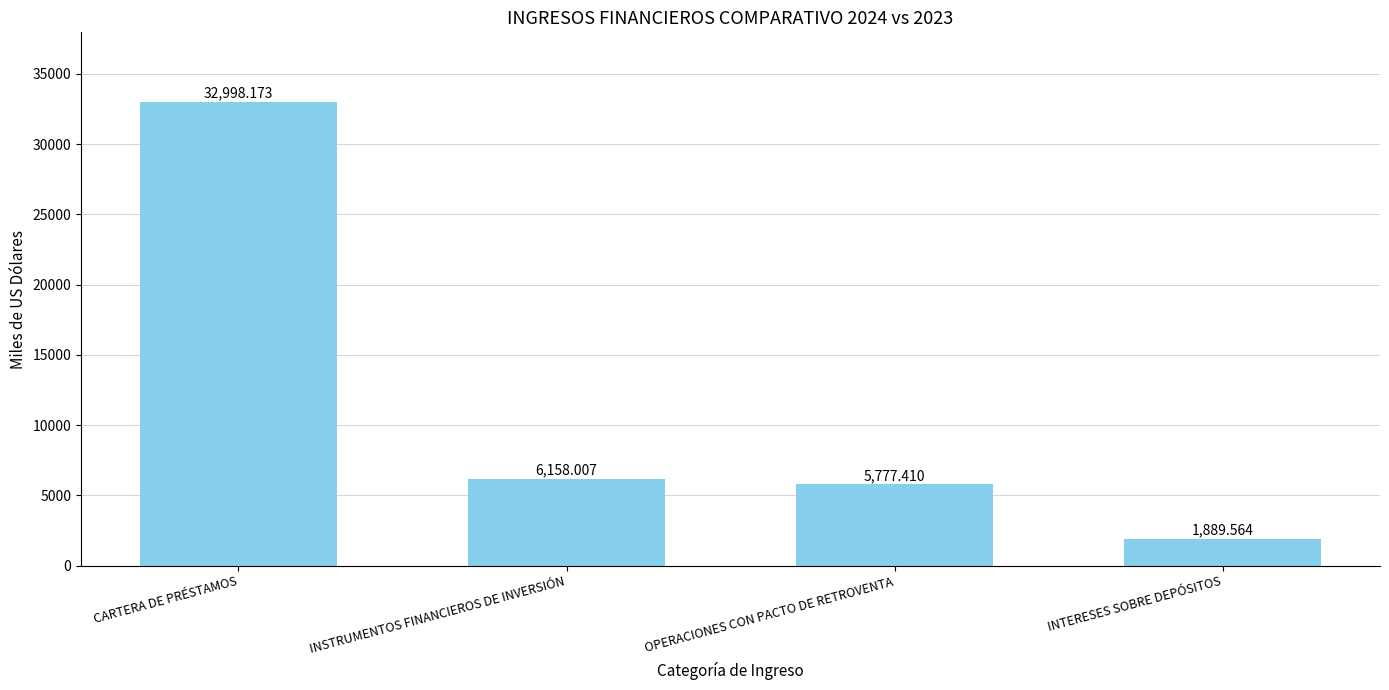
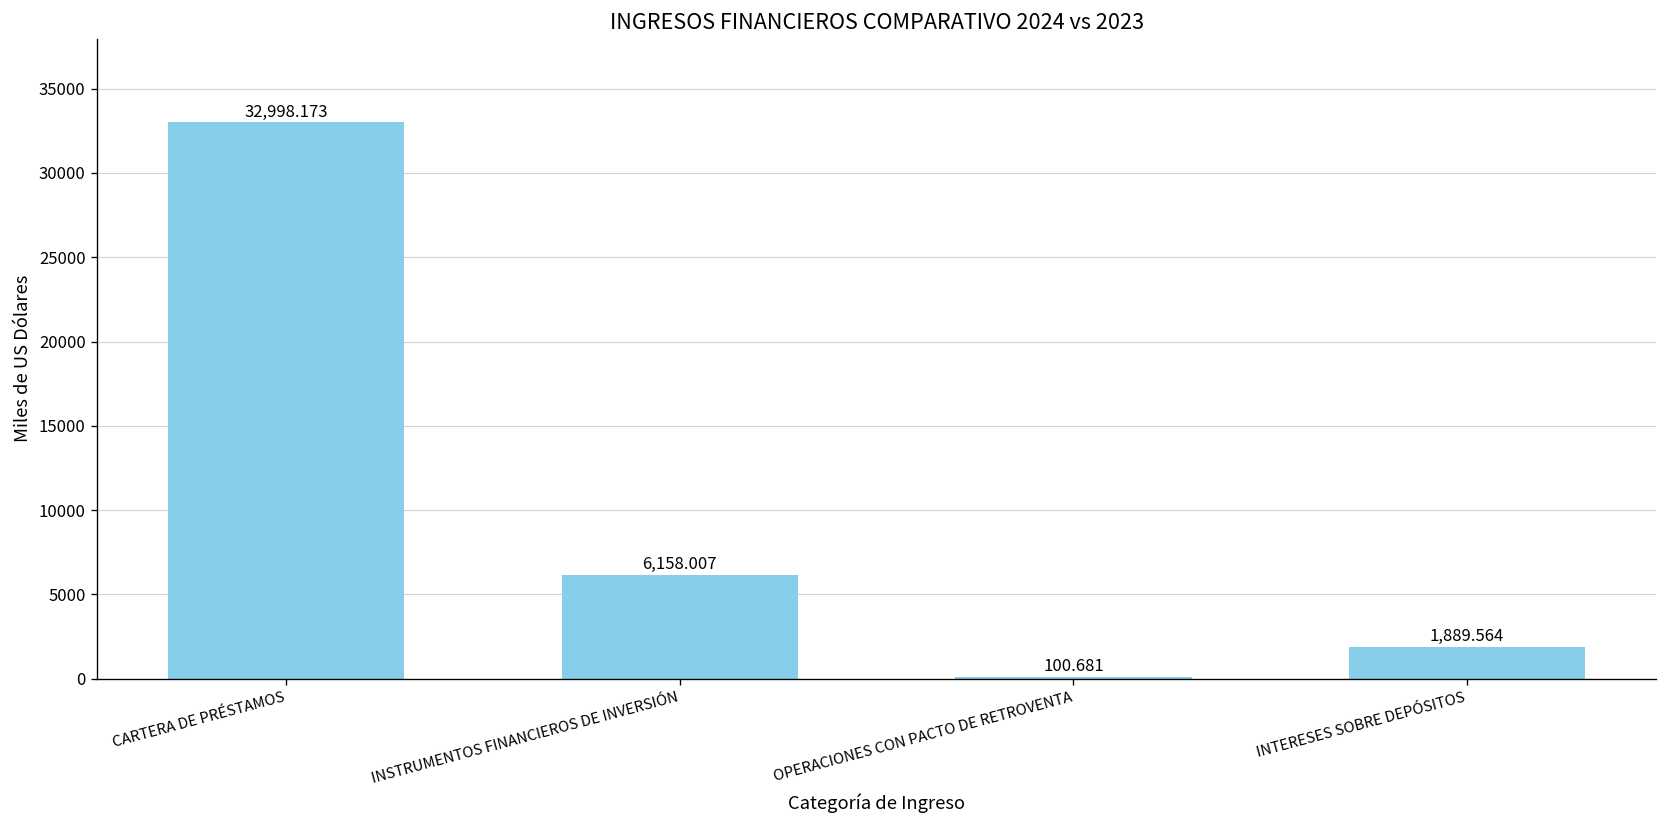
OPERACIONES CON PACTO DE RETROVENTA: 5,777.410 -> 100.681
